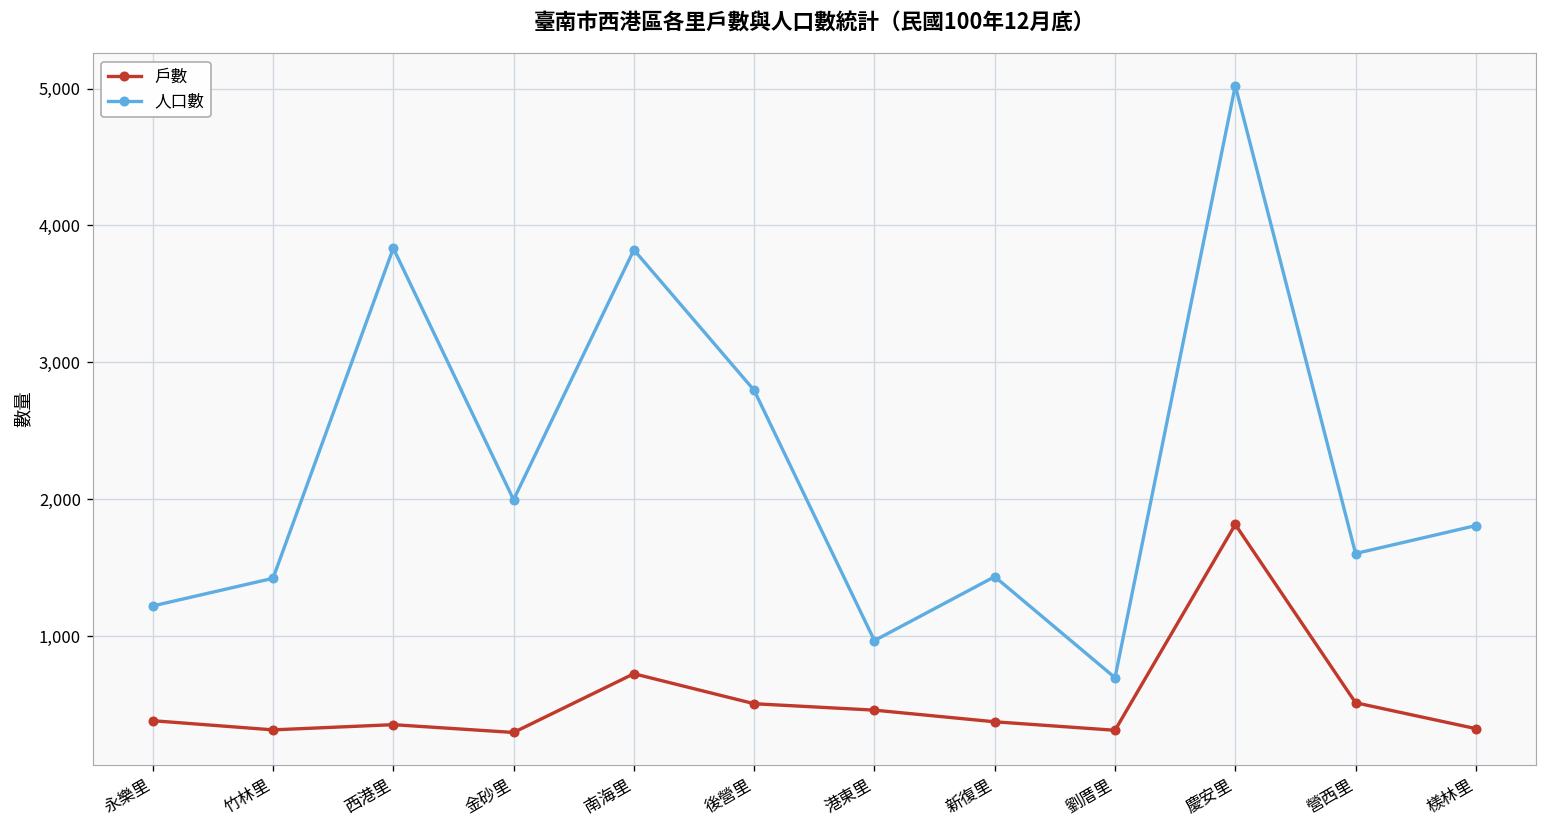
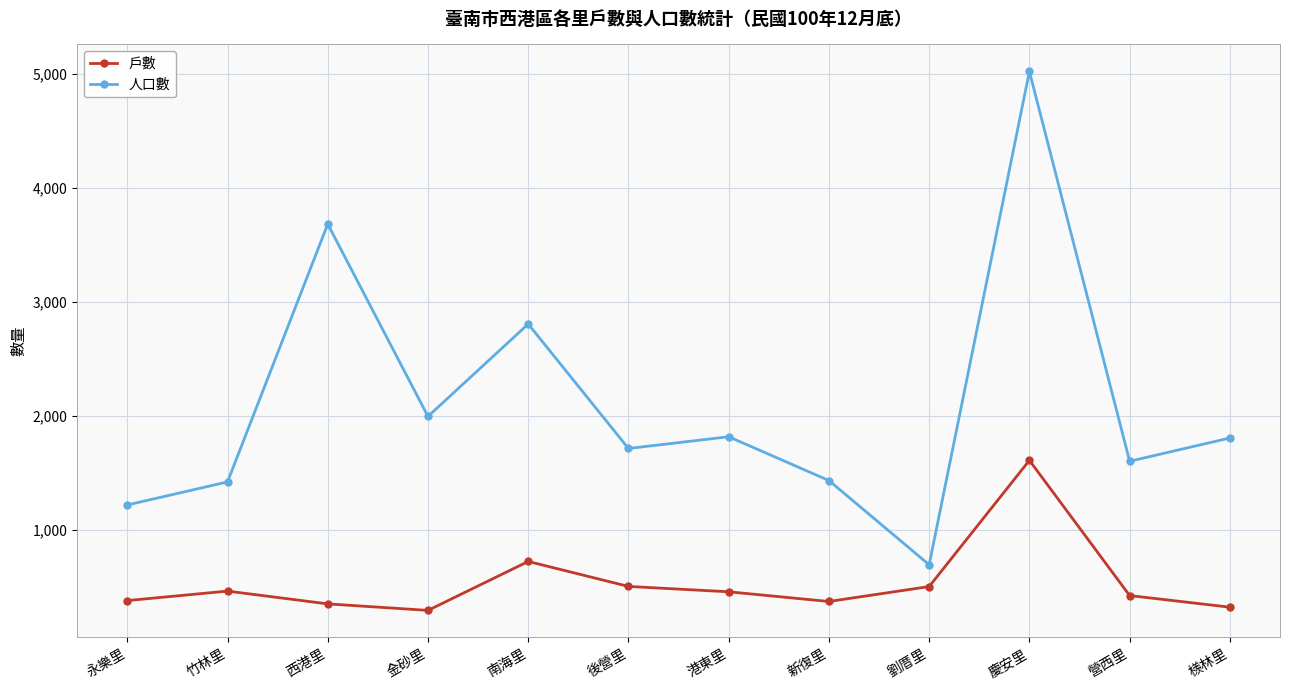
戶數, 竹林里: 320 -> 470
人口數, 西港里: 3,830 -> 3,680
人口數, 南海里: 3,820 -> 2,810
人口數, 後營里: 2,800 -> 1,720
人口數, 港東里: 970 -> 1,820
戶數, 劉厝里: 310 -> 510
戶數, 慶安里: 1,820 -> 1,610
戶數, 營西里: 510 -> 430
